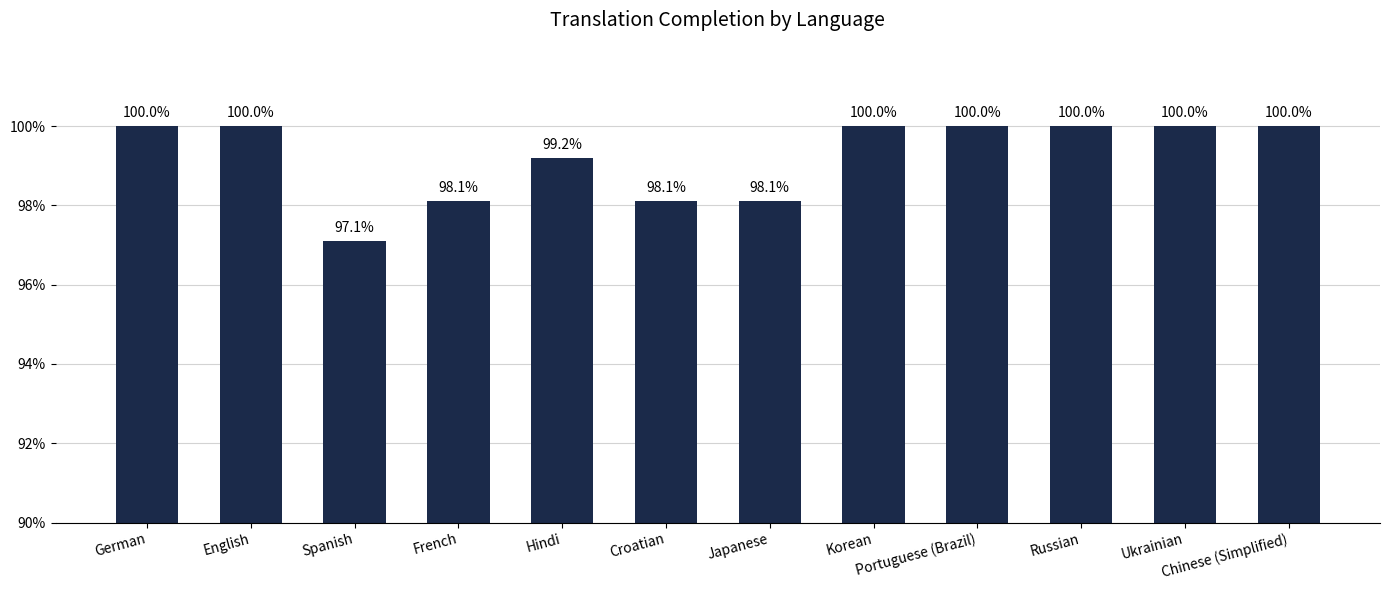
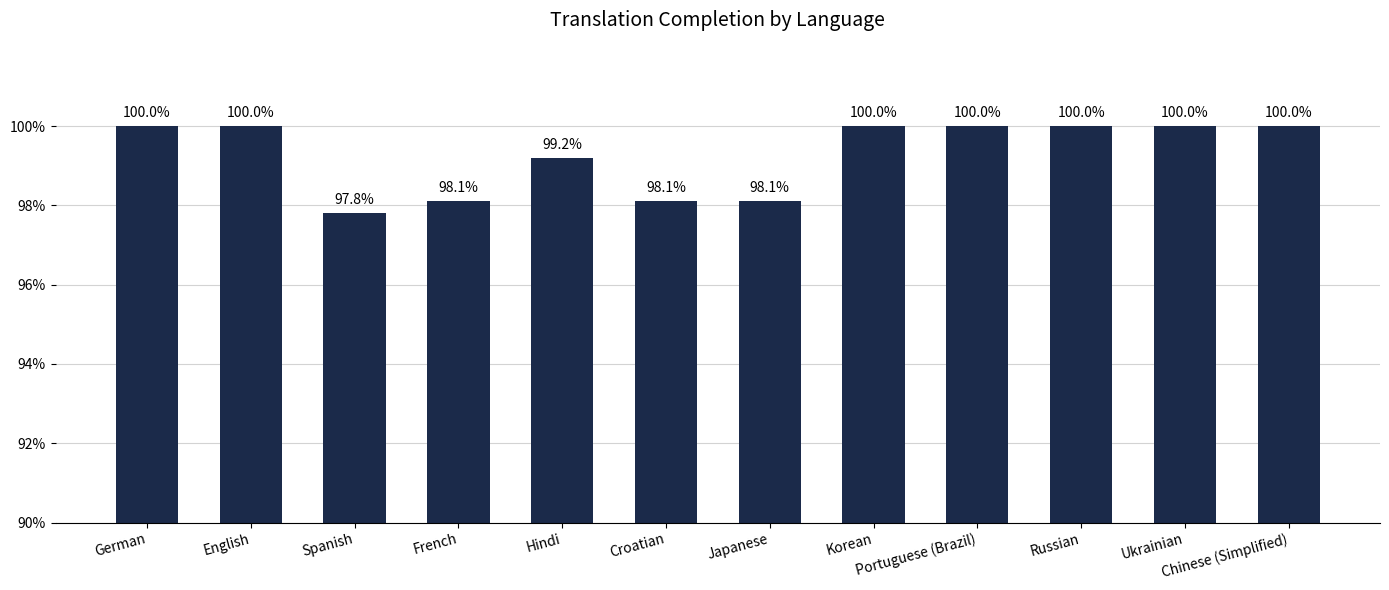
Spanish: 97.1% -> 97.8%
